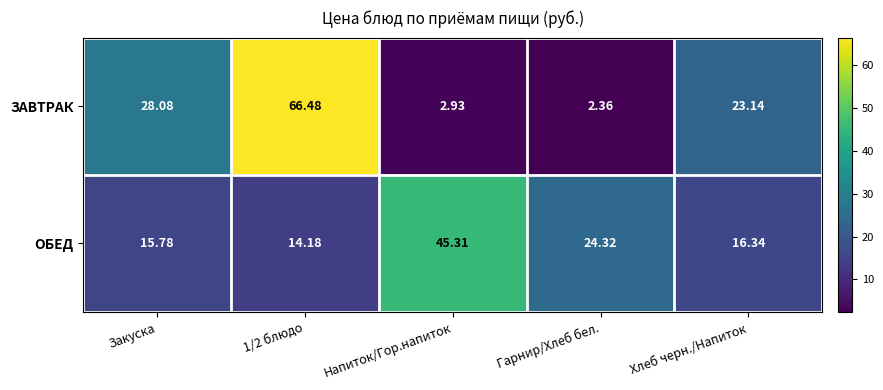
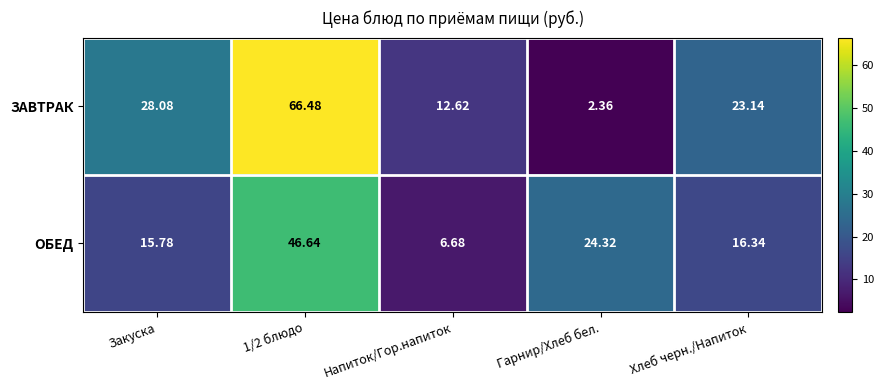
ЗАВТРАК, Напиток/Гор.напиток: 2.93 -> 12.62
ОБЕД, 1/2 блюдо: 14.18 -> 46.64
ОБЕД, Напиток/Гор.напиток: 45.31 -> 6.68
